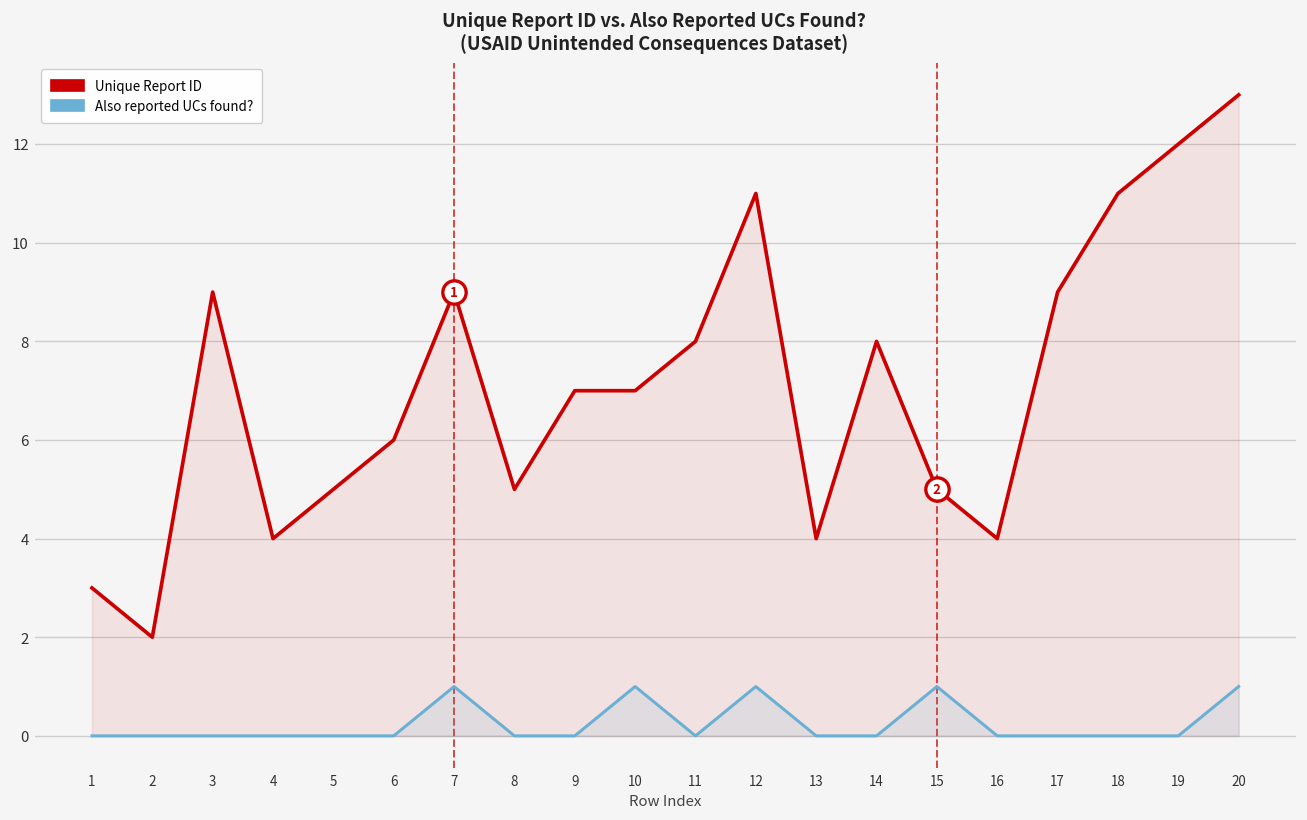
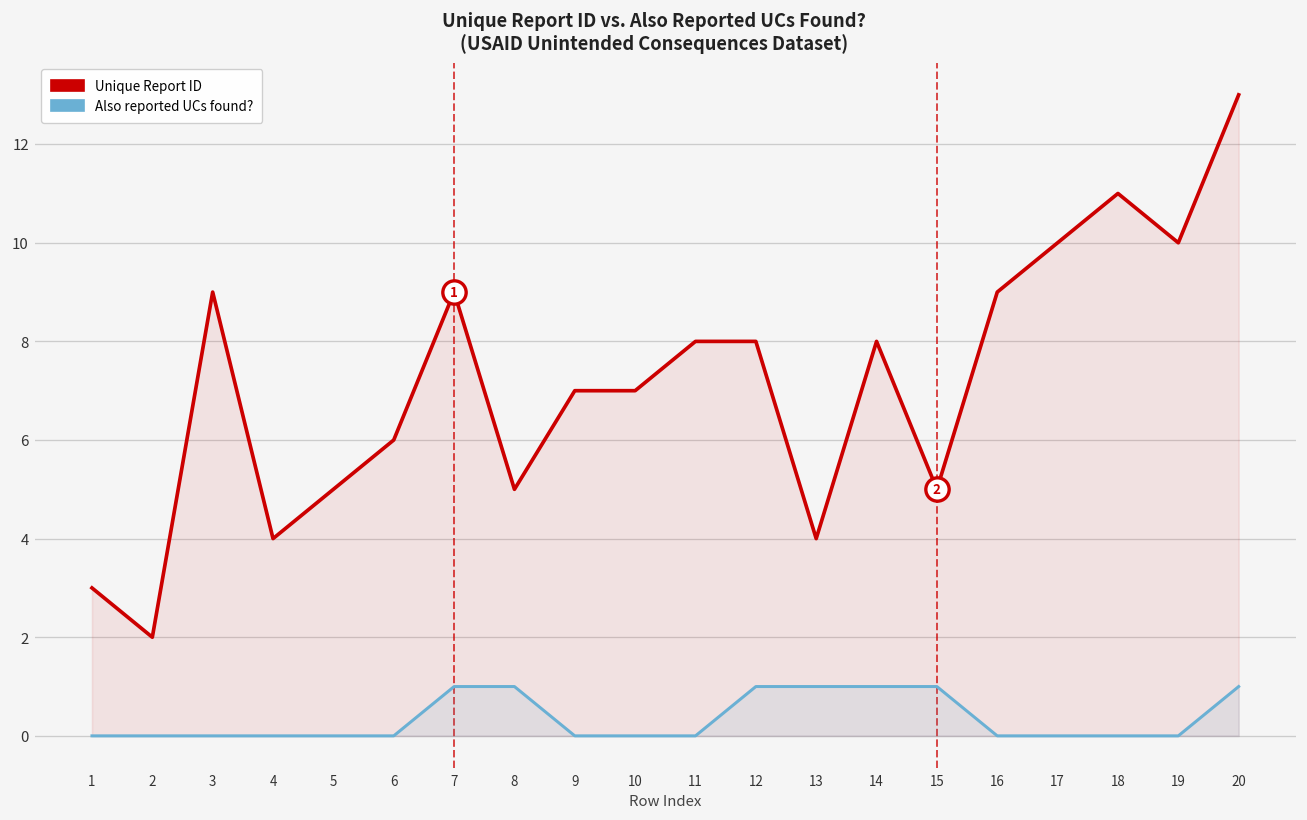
Also reported UCs found?, 8: 0 -> 1
Also reported UCs found?, 10: 1 -> 0
Unique Report ID, 12: 11 -> 8
Also reported UCs found?, 13: 0 -> 1
Also reported UCs found?, 14: 0 -> 1
Unique Report ID, 16: 4 -> 9
Unique Report ID, 17: 9 -> 10
Unique Report ID, 19: 12 -> 10
